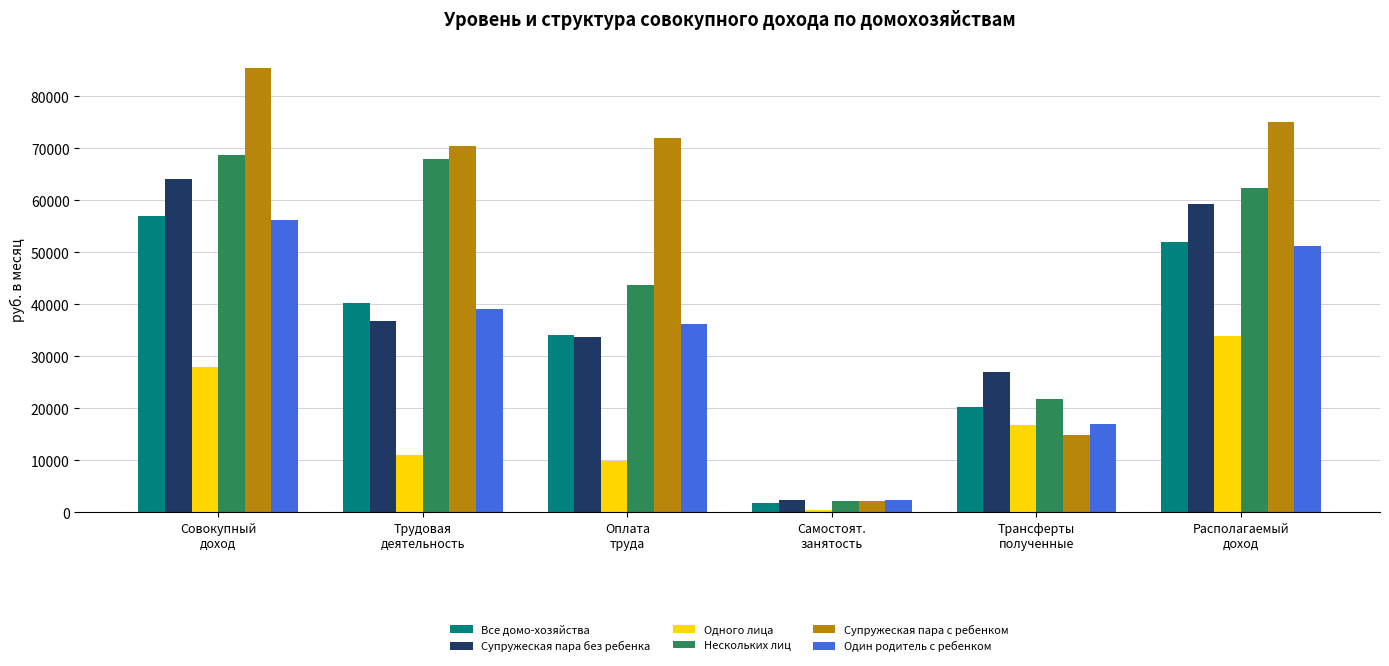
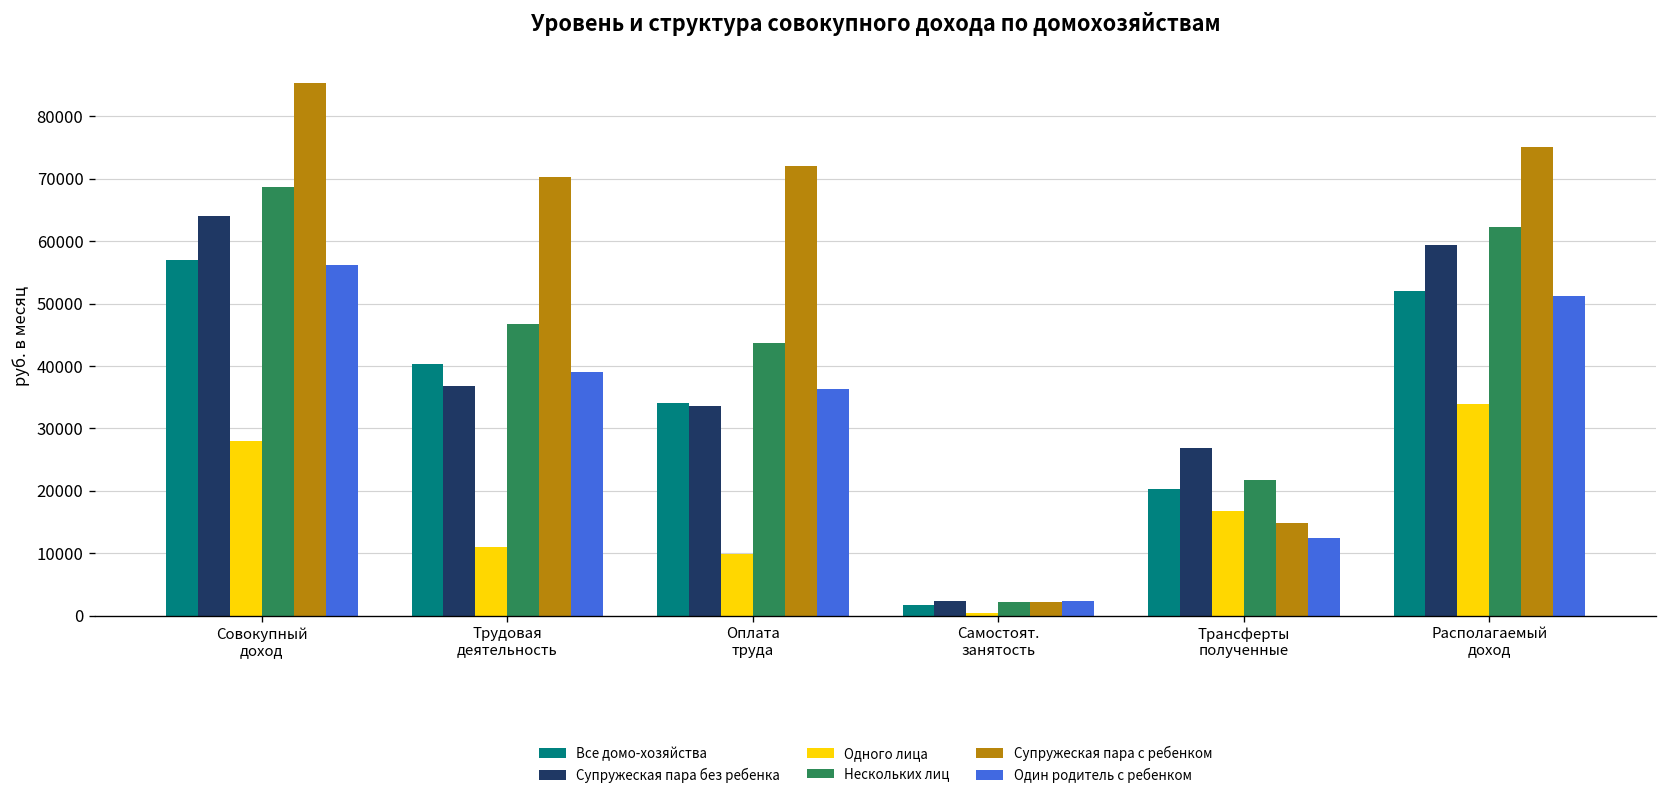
Нескольких лиц, Трудовая деятельность: 68000 -> 47000
Один родитель с ребенком, Трансферты полученные: 17000 -> 12000
